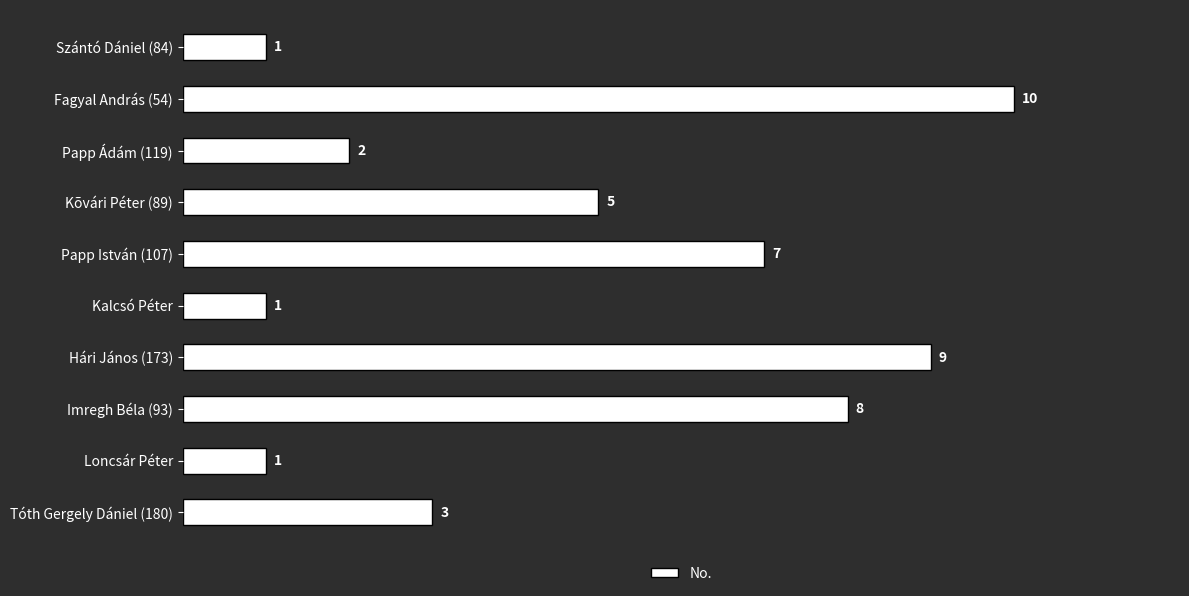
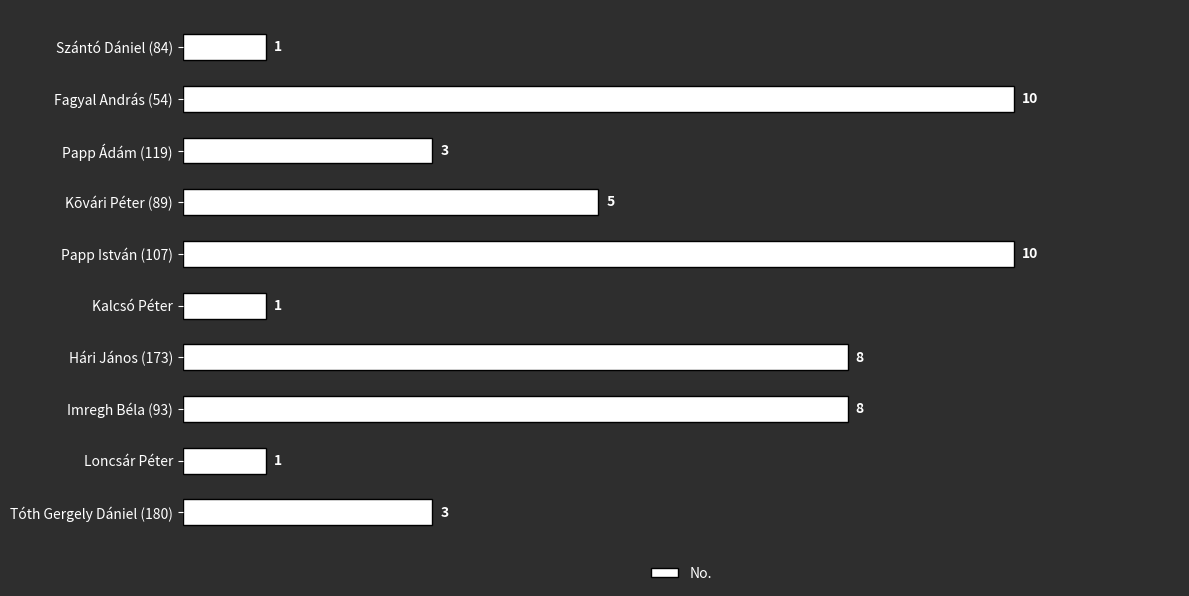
Papp Ádám (119): 2 -> 3
Papp István (107): 7 -> 10
Hári János (173): 9 -> 8
